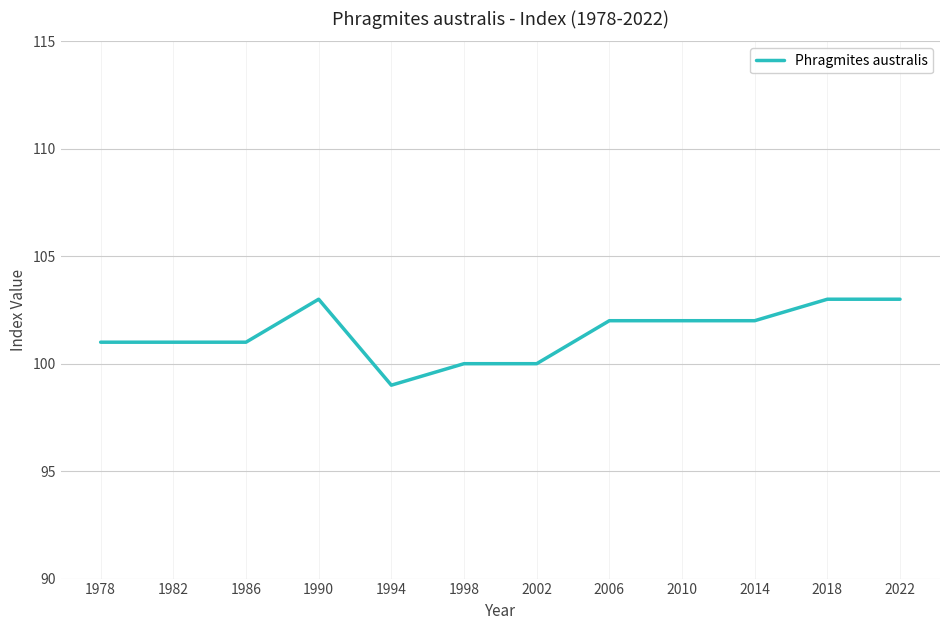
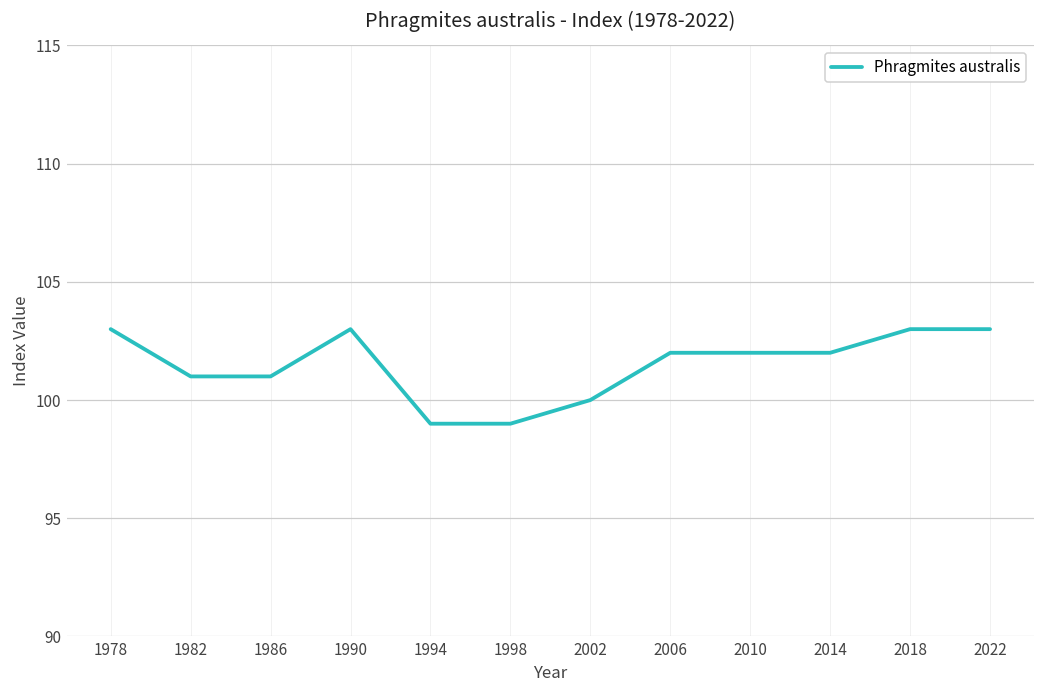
1978: 101 -> 103
1998: 100 -> 99
